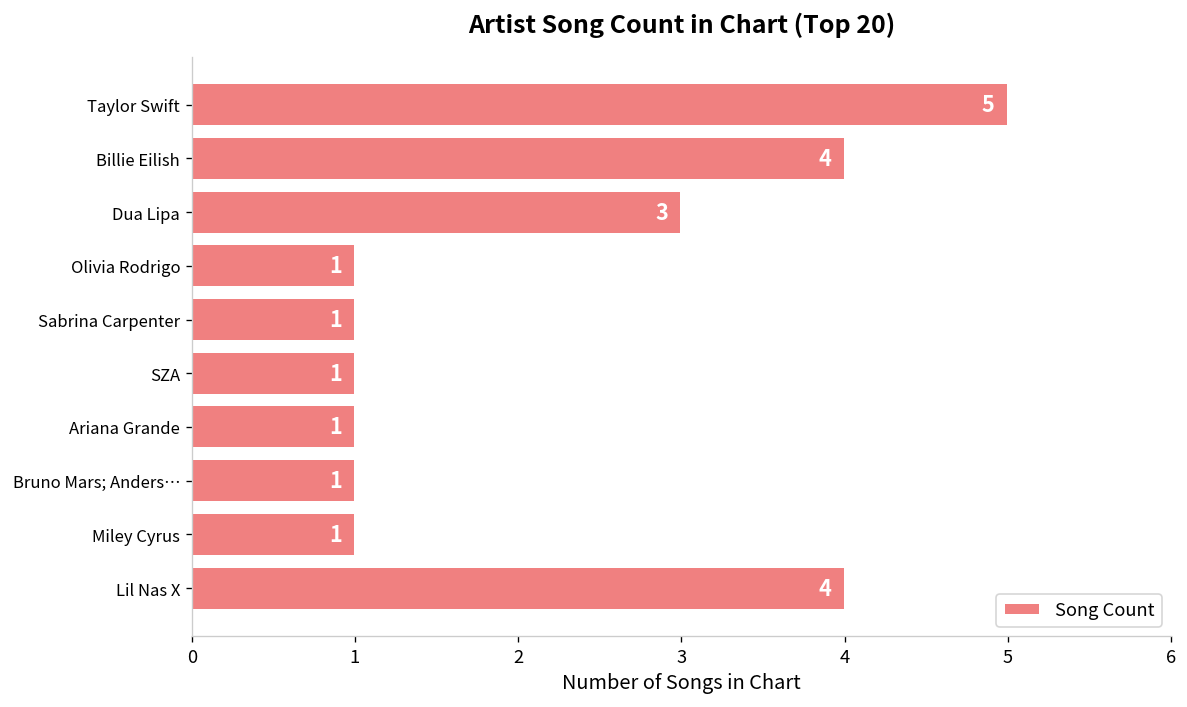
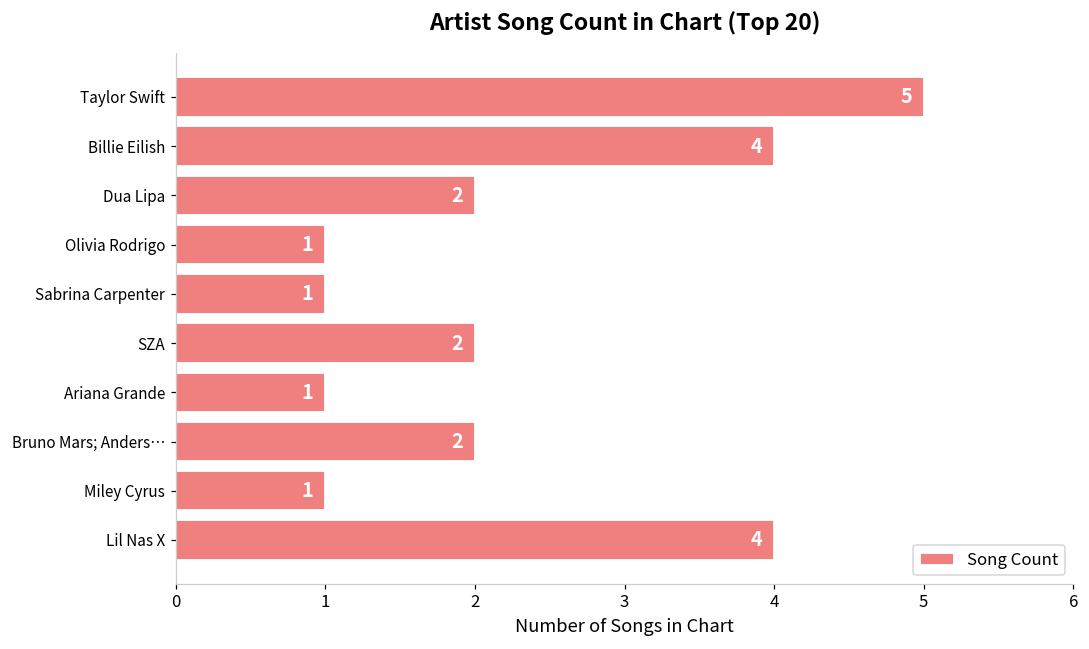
Dua Lipa: 3 -> 2
SZA: 1 -> 2
Bruno Mars; Anders…: 1 -> 2
